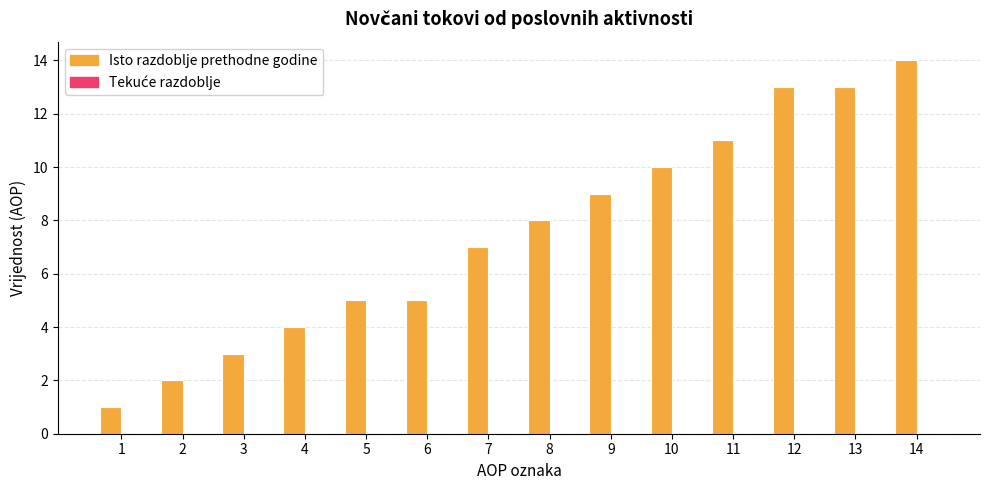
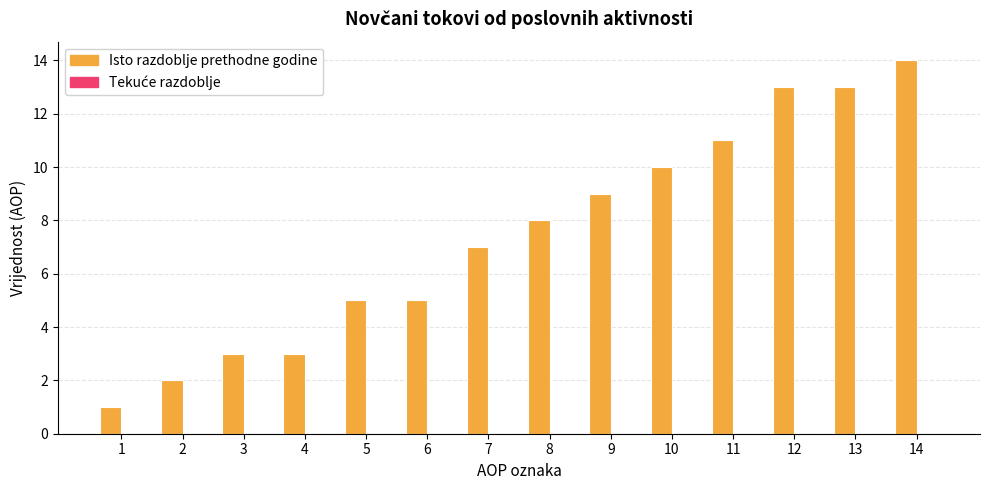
Isto razdoblje prethodne godine, 4: 4 -> 3
